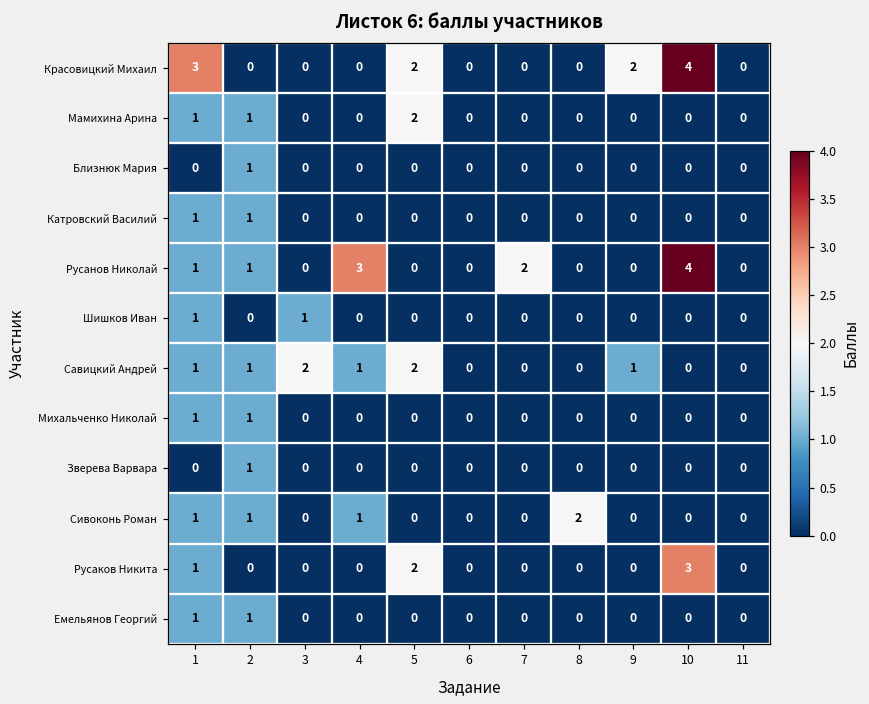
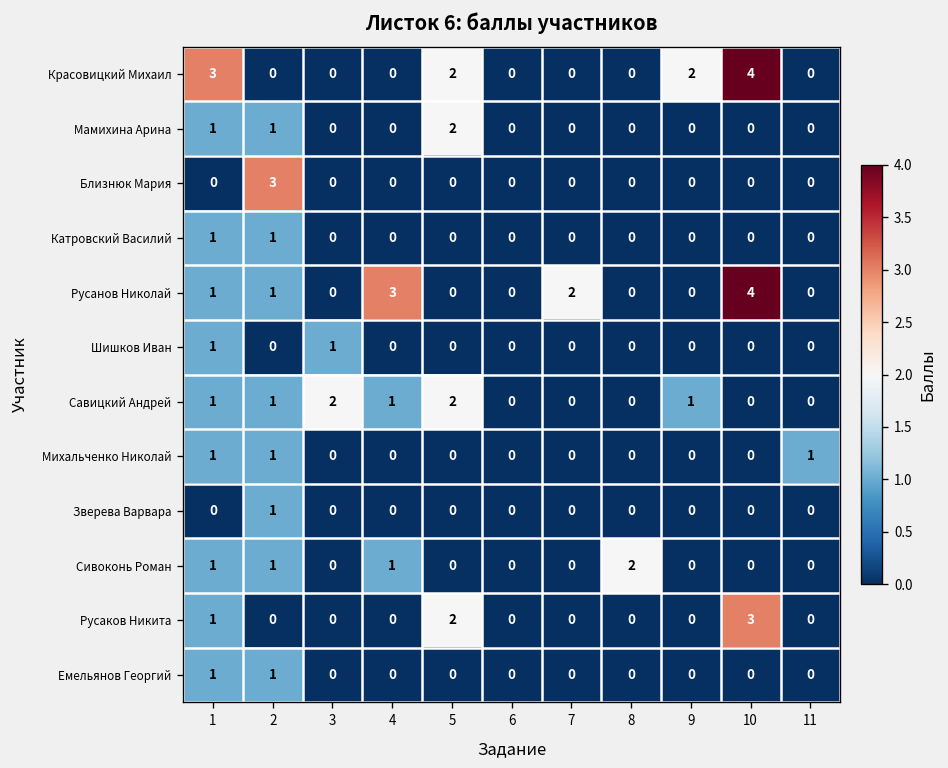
Близнюк Мария, 2: 1 -> 3
Михальченко Николай, 11: 0 -> 1
